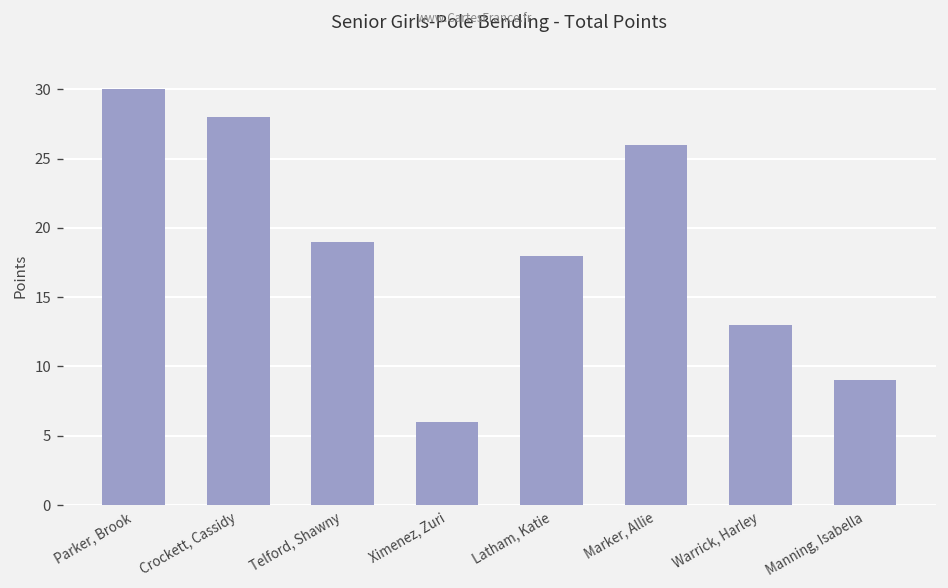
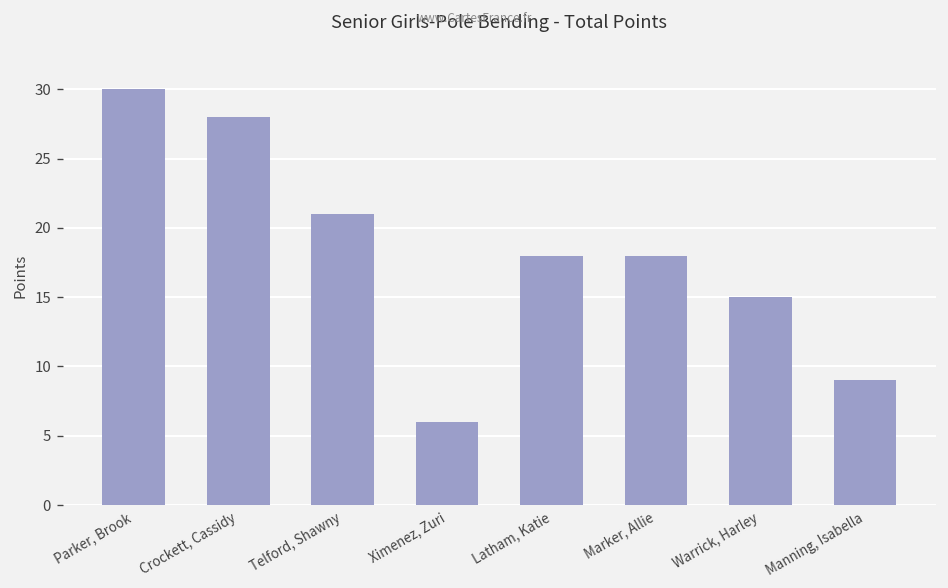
Telford, Shawny: 19 -> 21
Marker, Allie: 26 -> 18
Warrick, Harley: 13 -> 15
